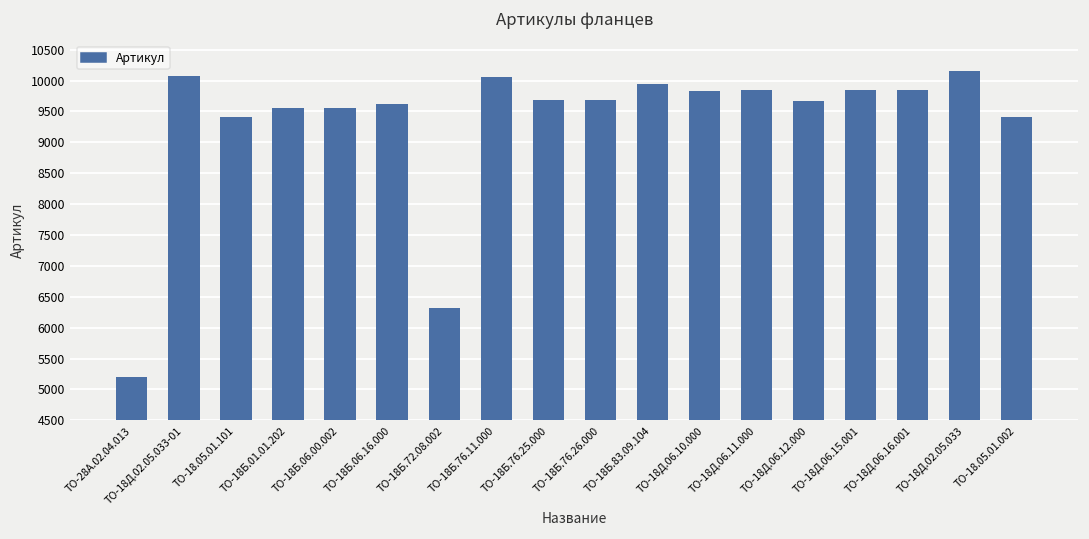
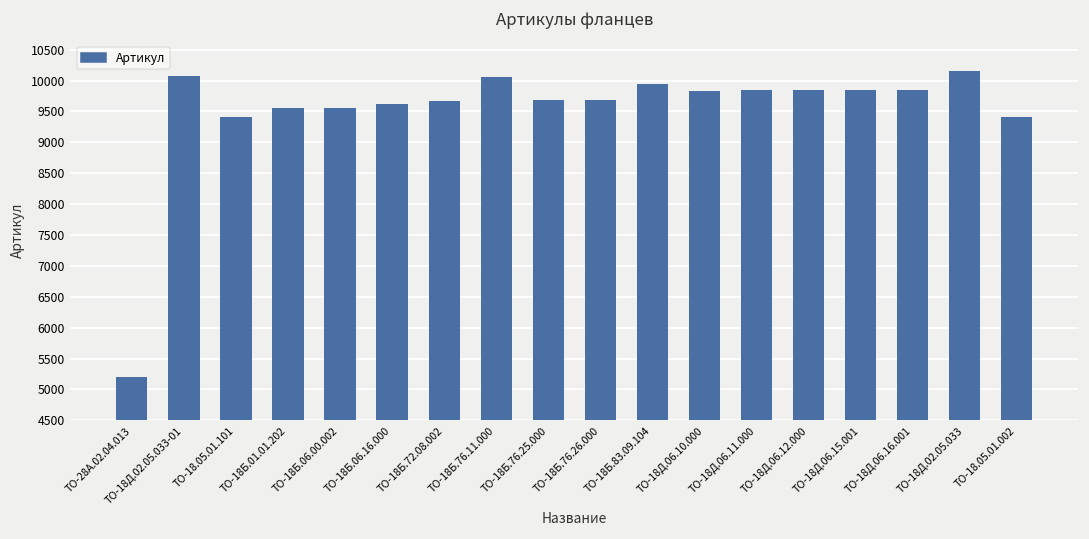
ТО-18Б.72.08.002: 6300 -> 9700
ТО-18Д.06.12.000: 9700 -> 9800
